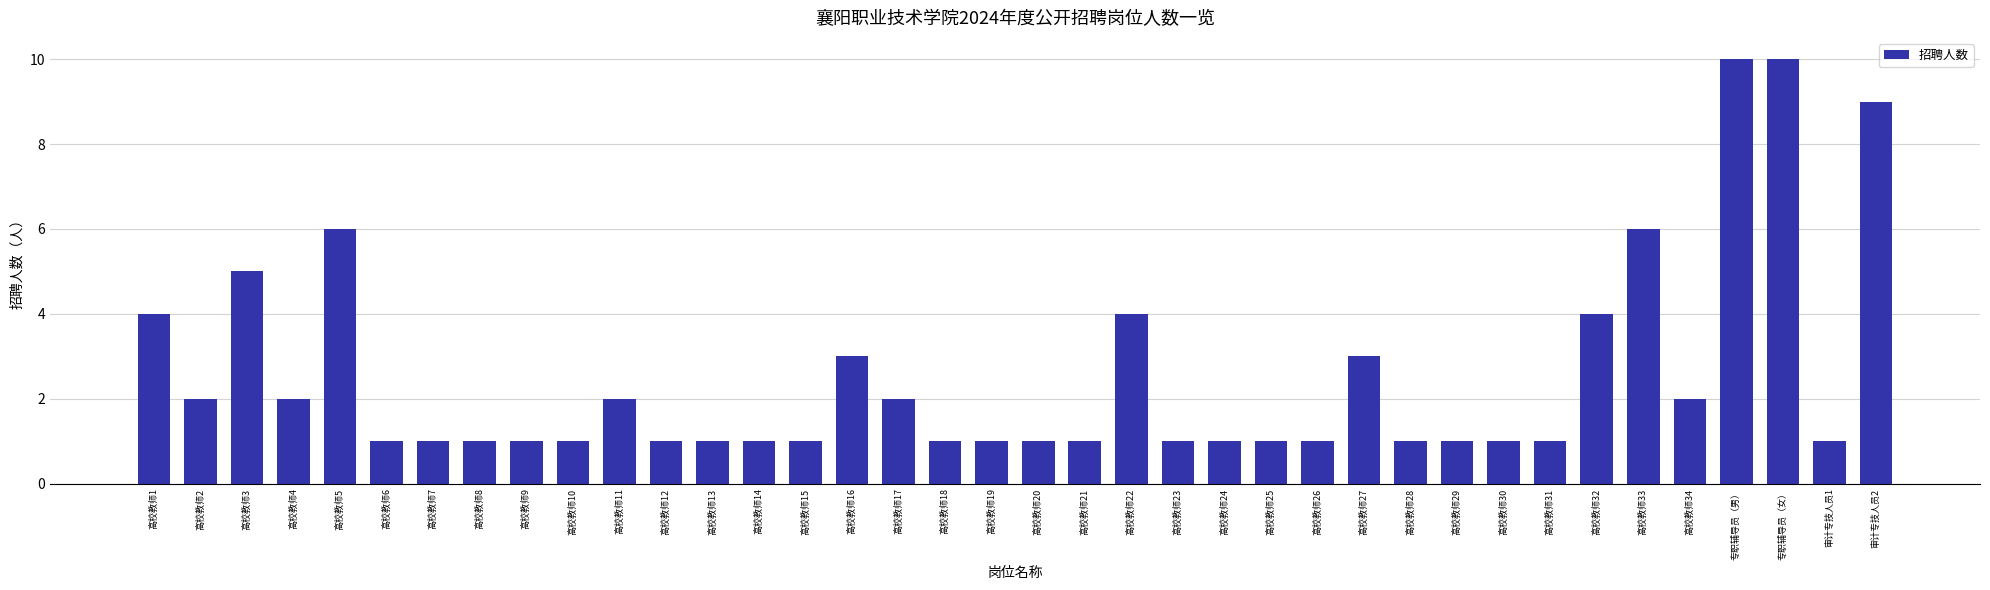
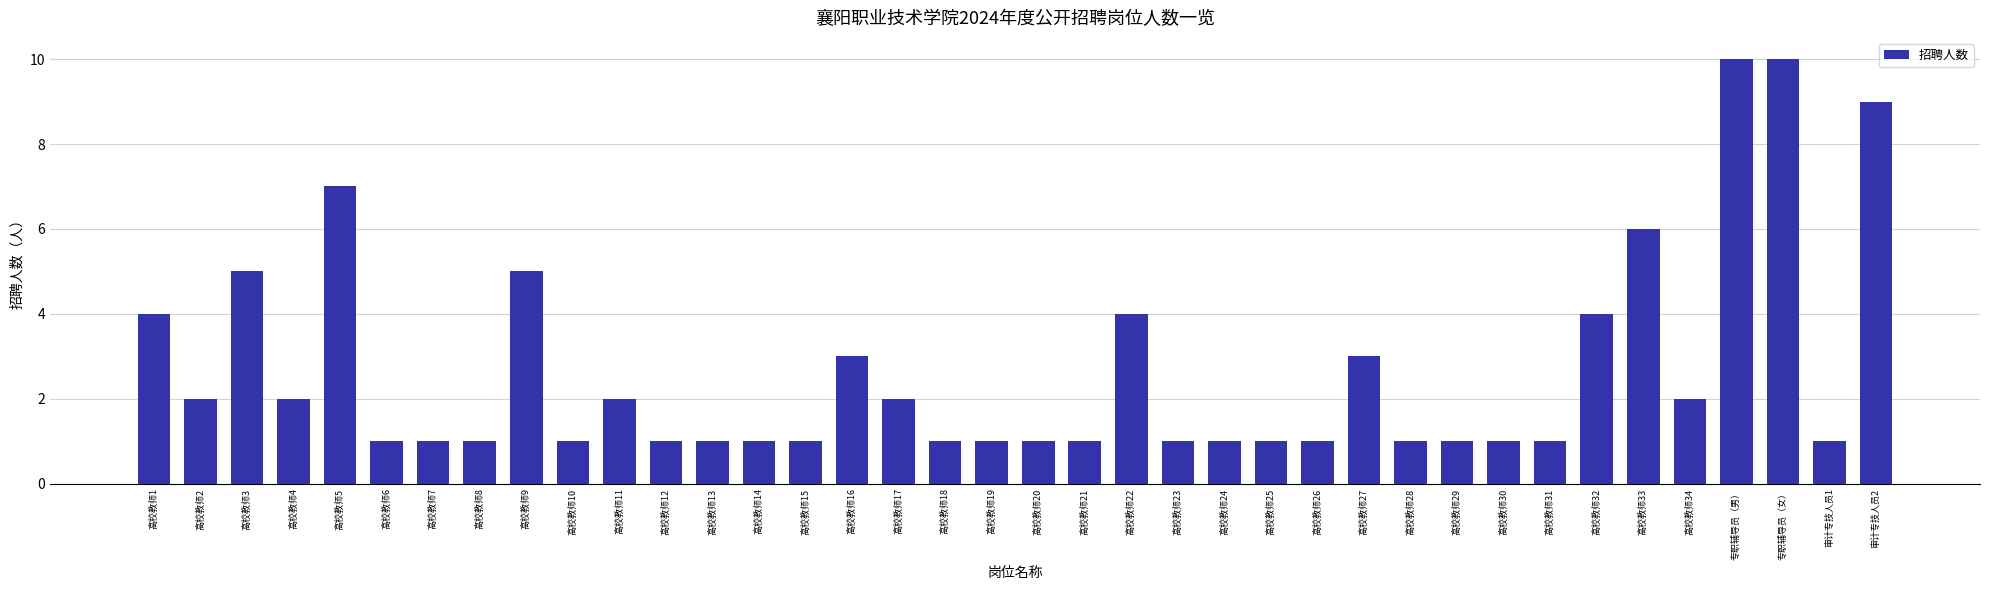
高校教师5: 6 -> 7
高校教师9: 1 -> 5
